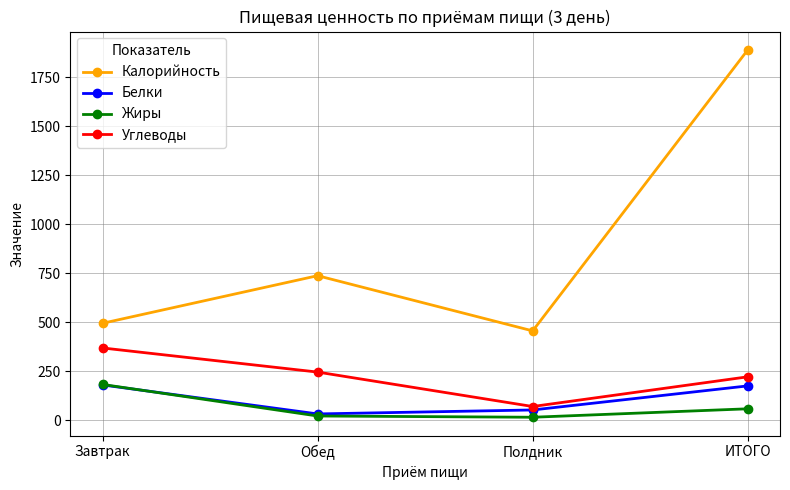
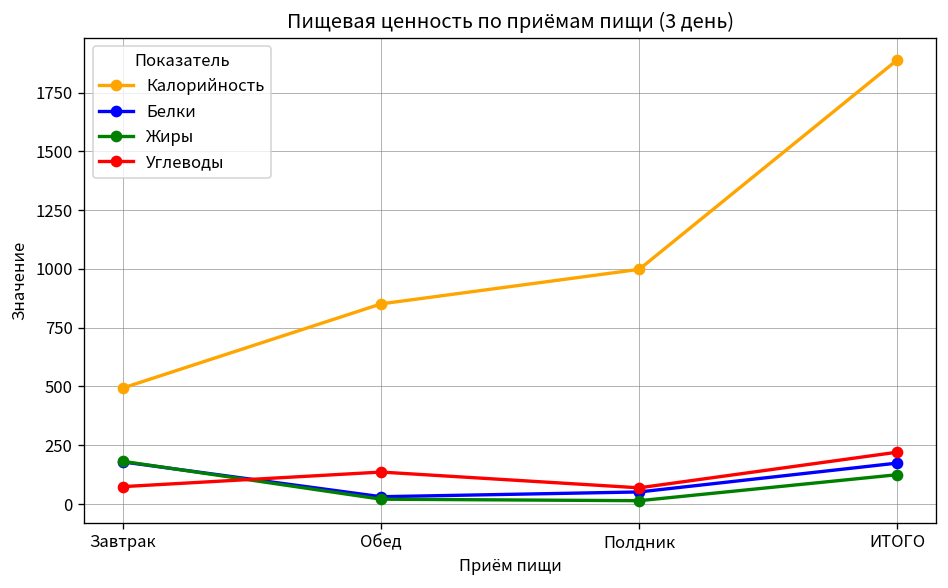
Углеводы, Завтрак: 370 -> 70
Калорийность, Обед: 740 -> 850
Углеводы, Обед: 240 -> 140
Калорийность, Полдник: 460 -> 1000
Жиры, ИТОГО: 60 -> 120
